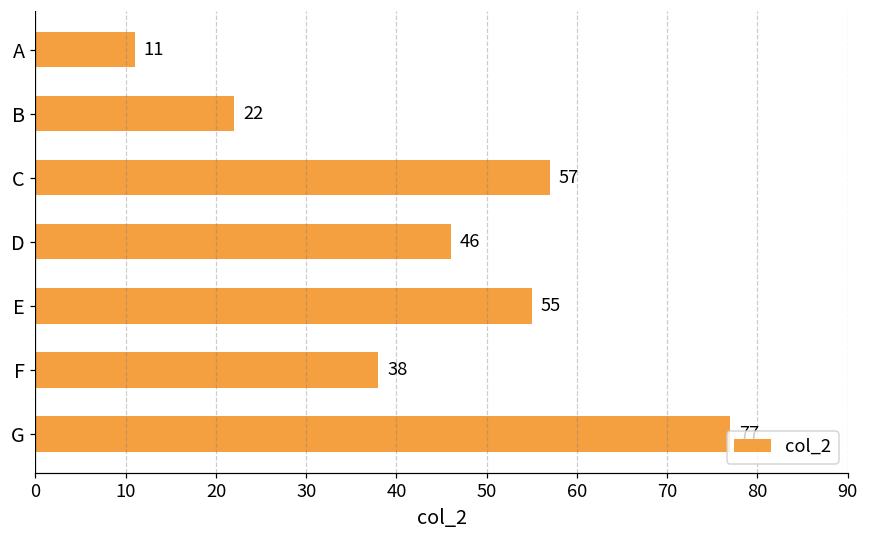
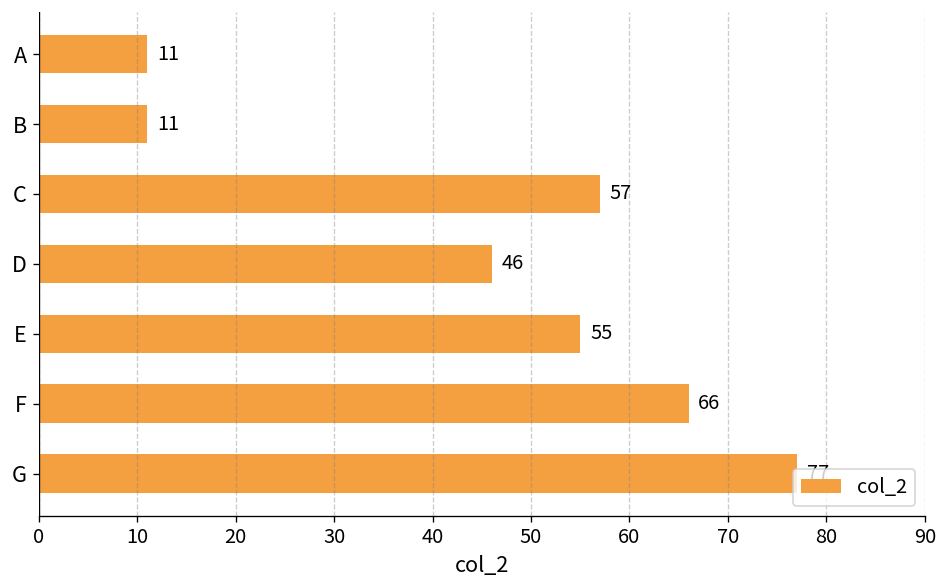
B: 22 -> 11
F: 38 -> 66
